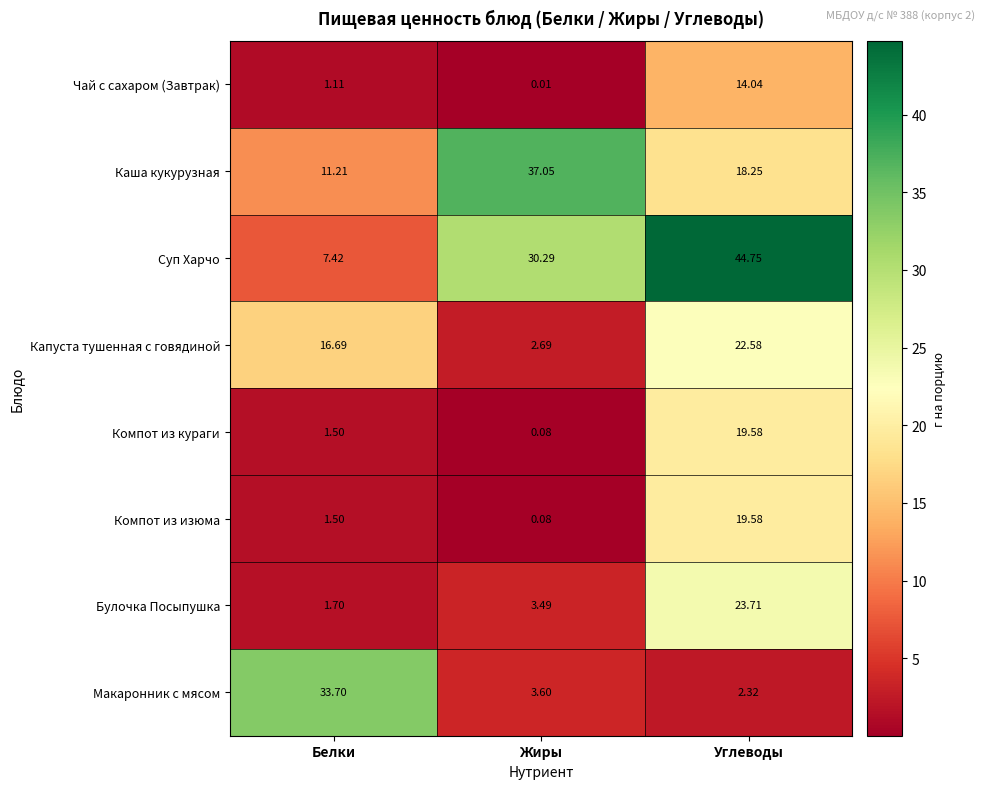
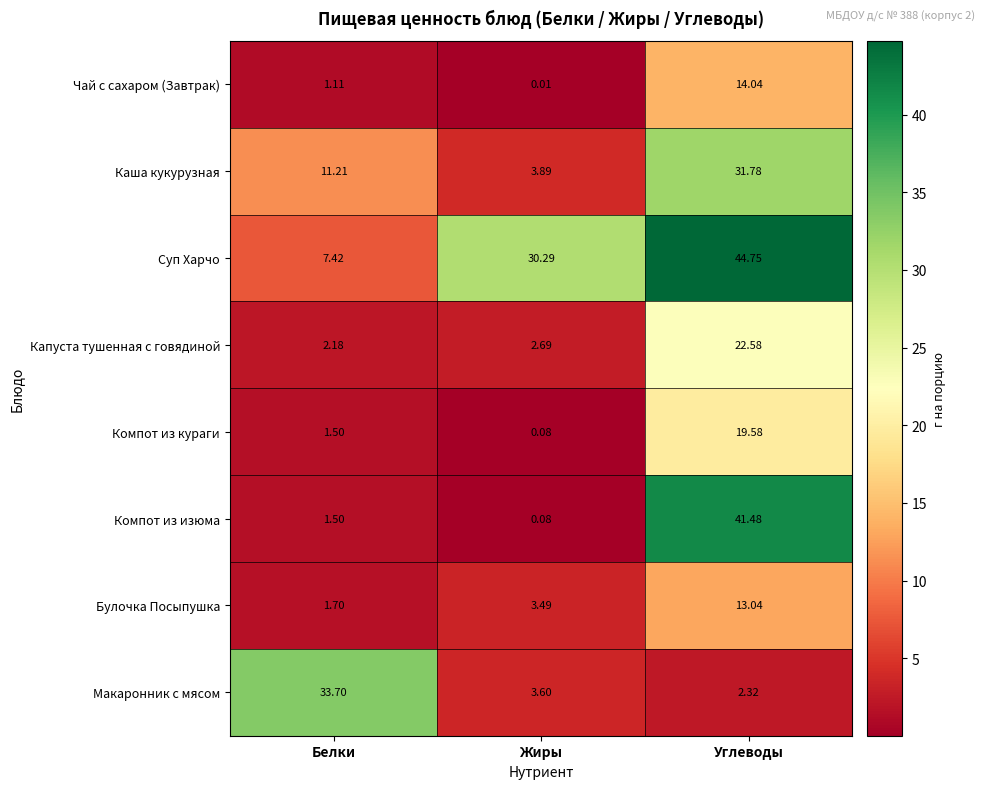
Каша кукурузная, Жиры: 37.05 -> 3.89
Каша кукурузная, Углеводы: 18.25 -> 31.78
Капуста тушенная с говядиной, Белки: 16.69 -> 2.18
Компот из изюма, Углеводы: 19.58 -> 41.48
Булочка Посыпушка, Углеводы: 23.71 -> 13.04
